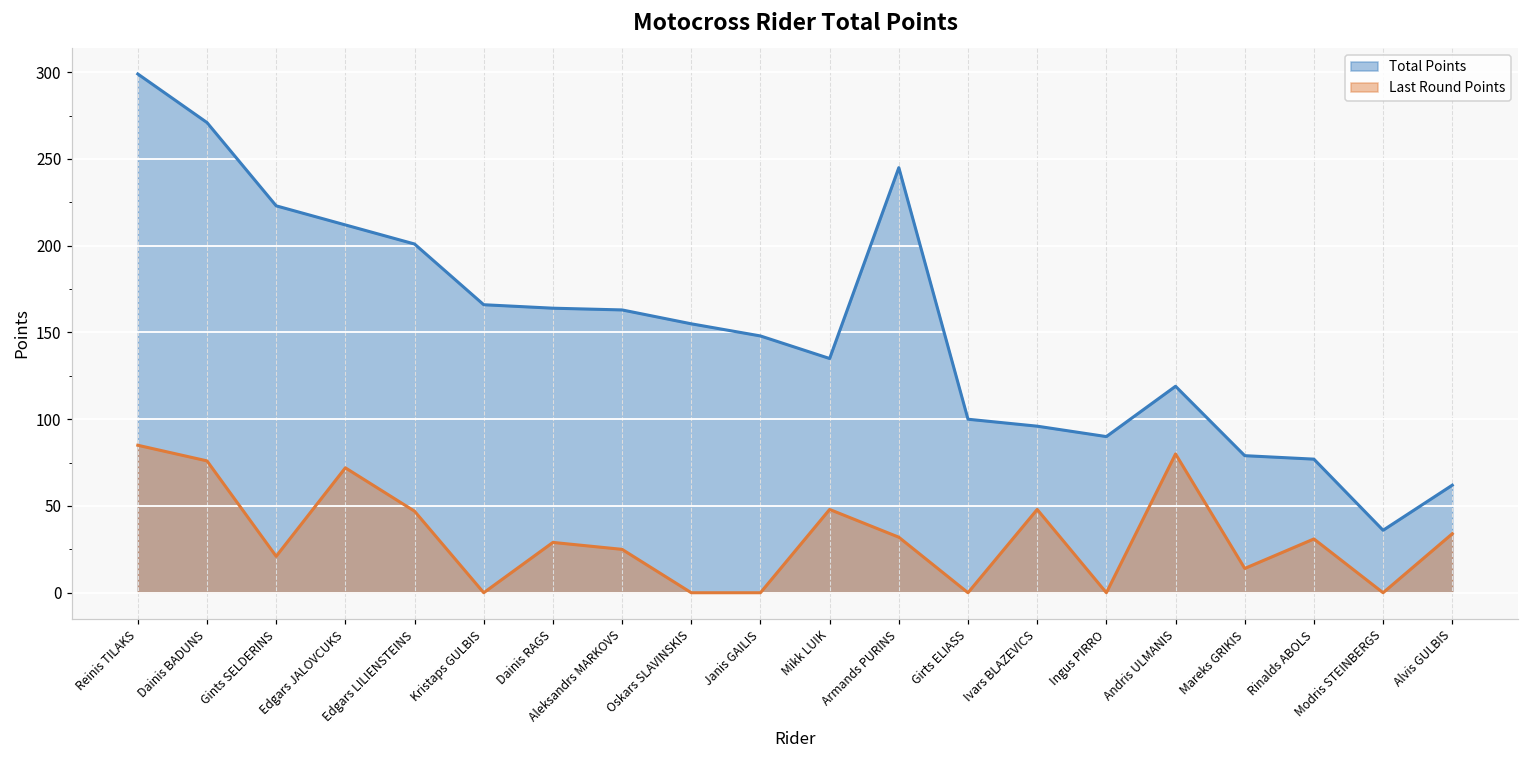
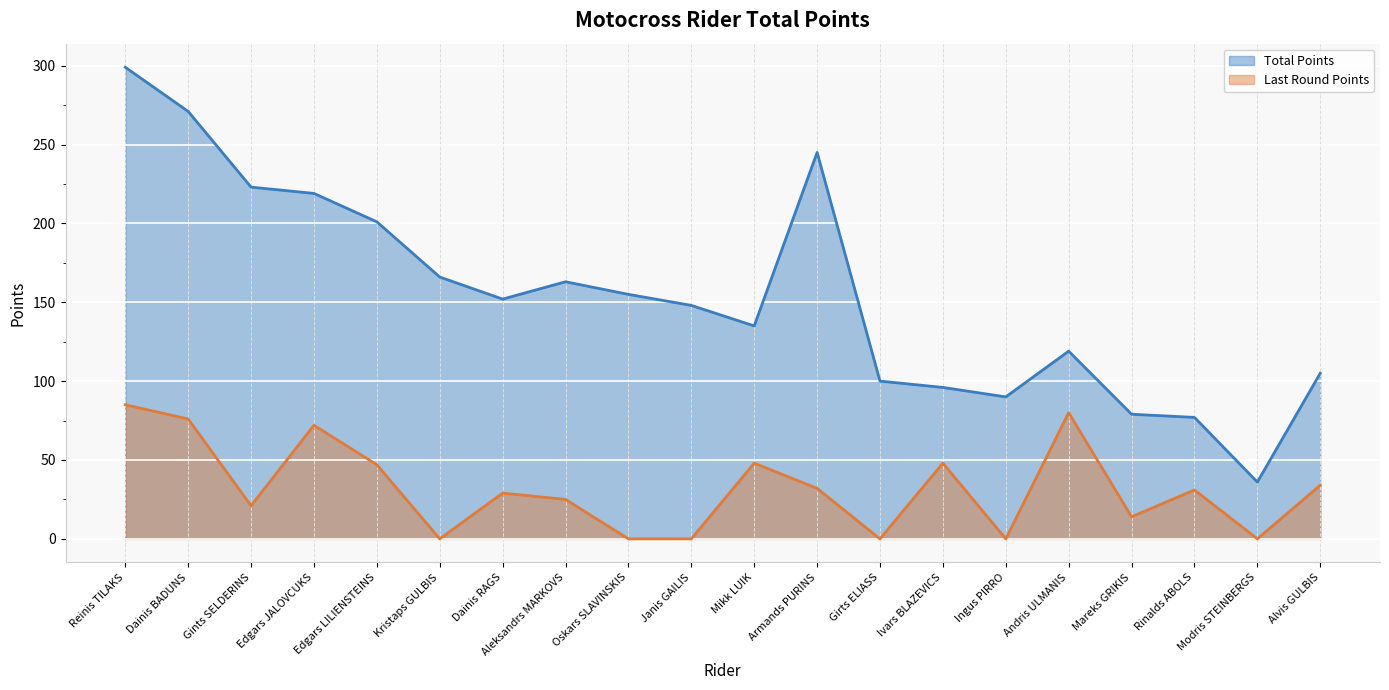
Total Points, Edgars JALOVCUKS: 212 -> 219
Total Points, Dainis RAGS: 164 -> 152
Total Points, Alvis GULBIS: 62 -> 105
